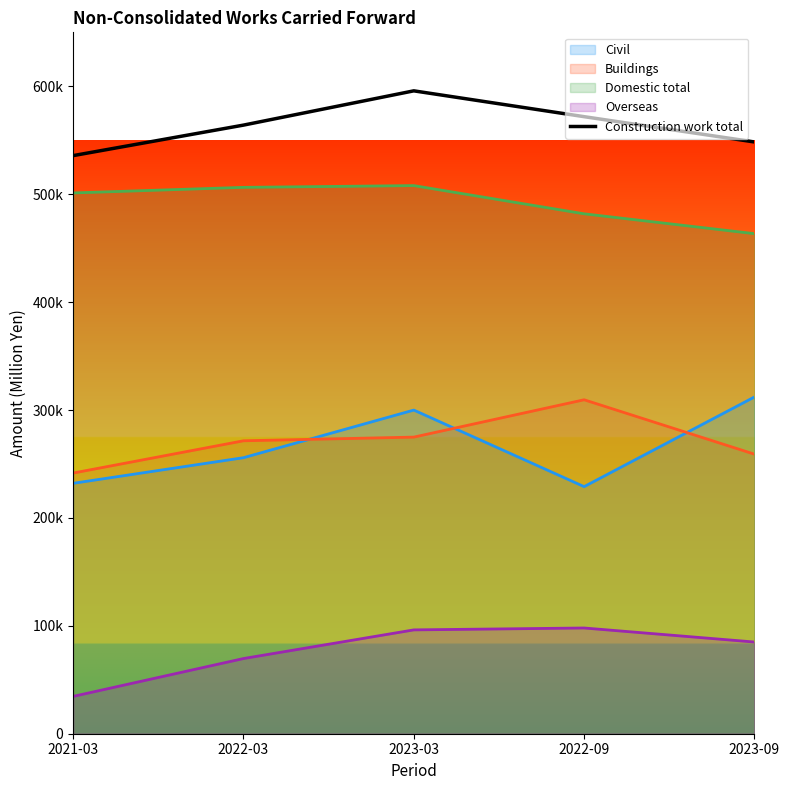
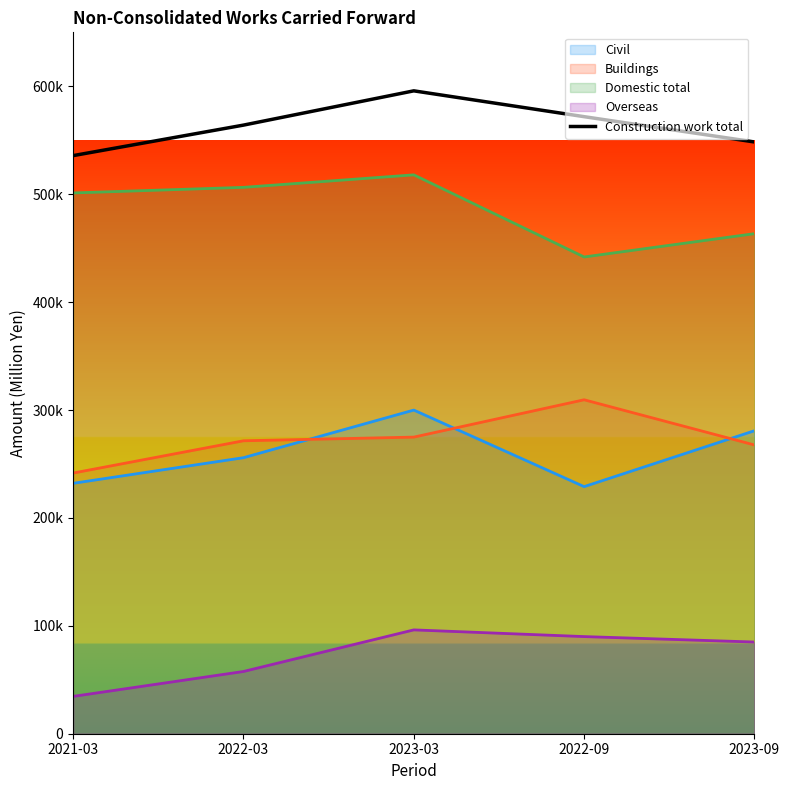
Overseas, 2022-03: 70000 -> 58000
Domestic total, 2023-03: 508000 -> 518000
Domestic total, 2022-09: 482000 -> 442000
Overseas, 2022-09: 98000 -> 90000
Civil, 2023-09: 312000 -> 281000
Buildings, 2023-09: 259000 -> 268000
